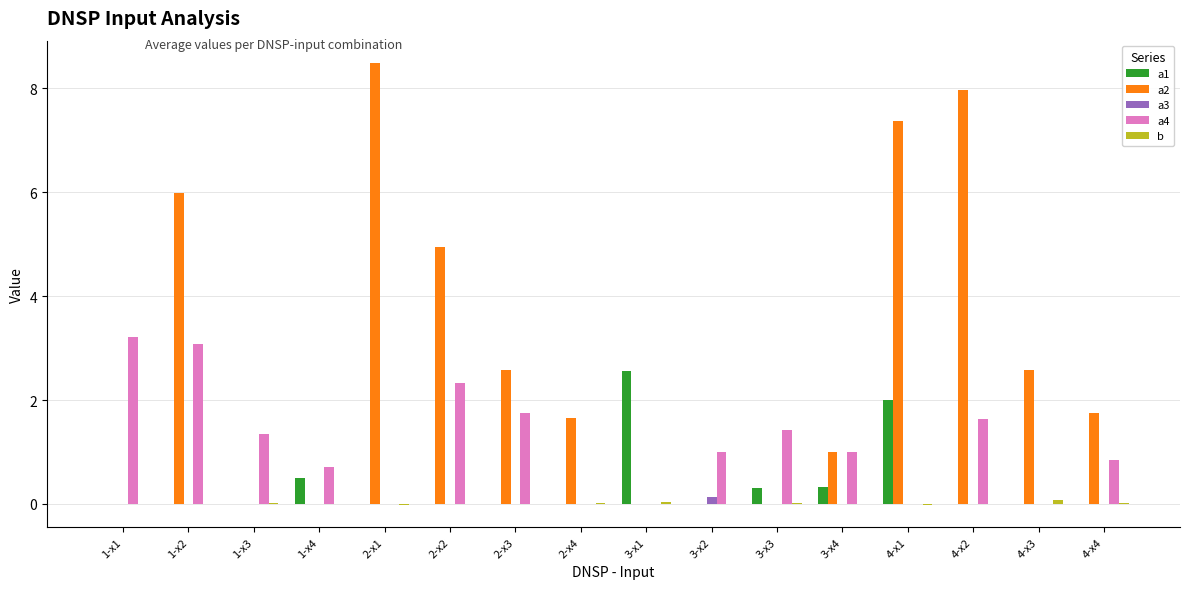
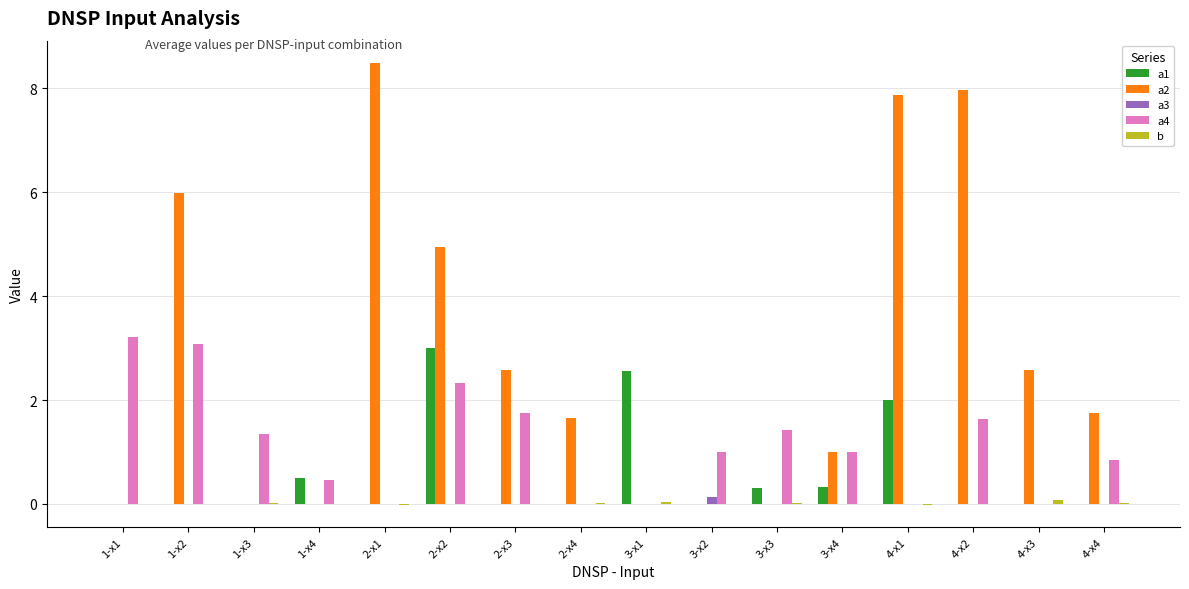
a4, 1-x4: 0.7 -> 0.5
a1, 2-x2: 0 -> 3
a2, 4-x1: 7.4 -> 7.9
